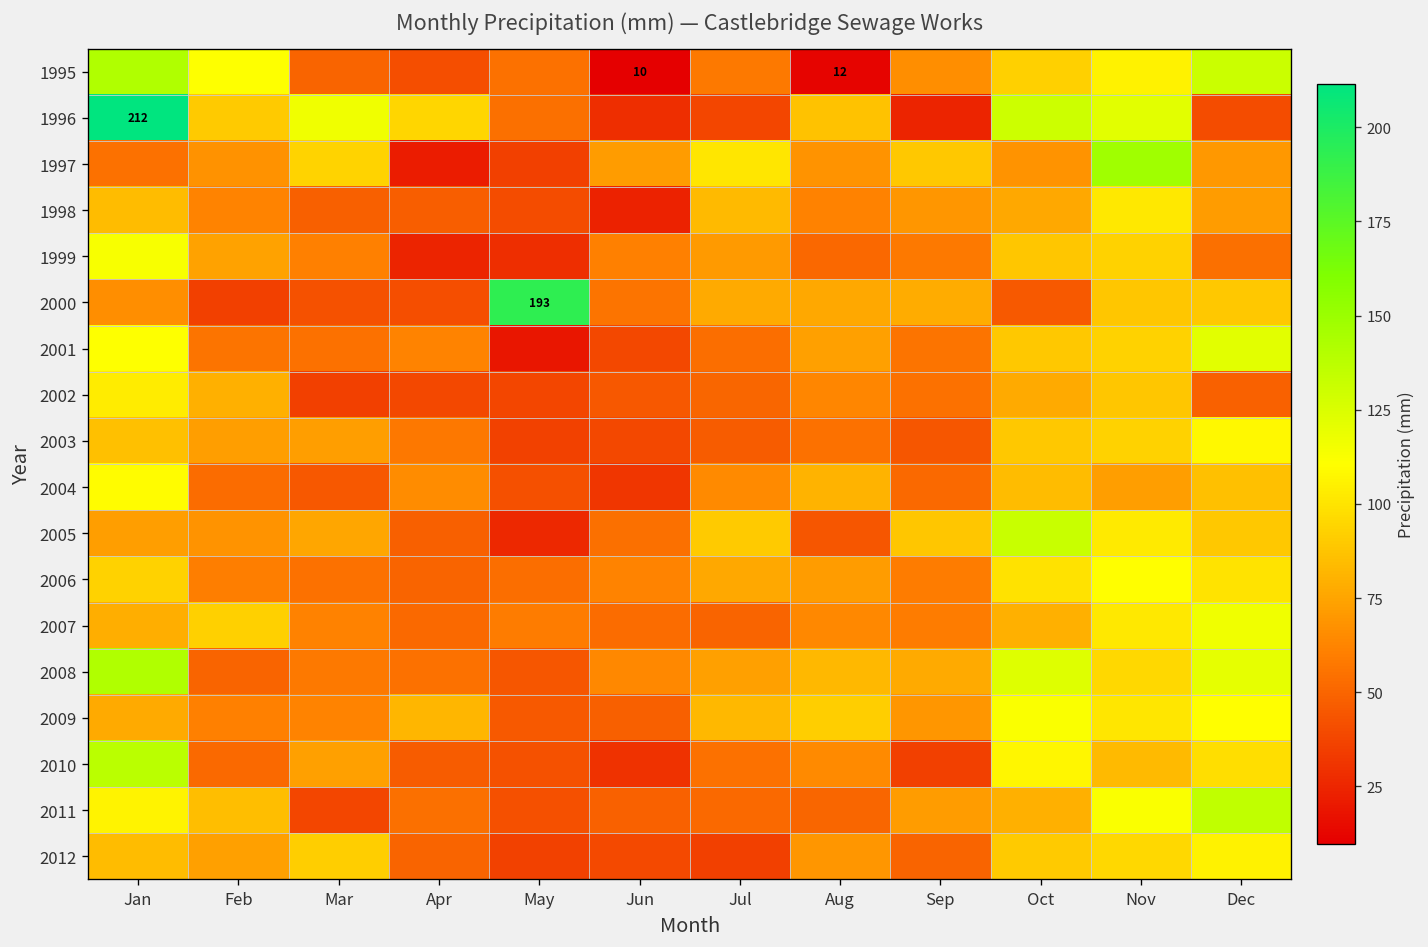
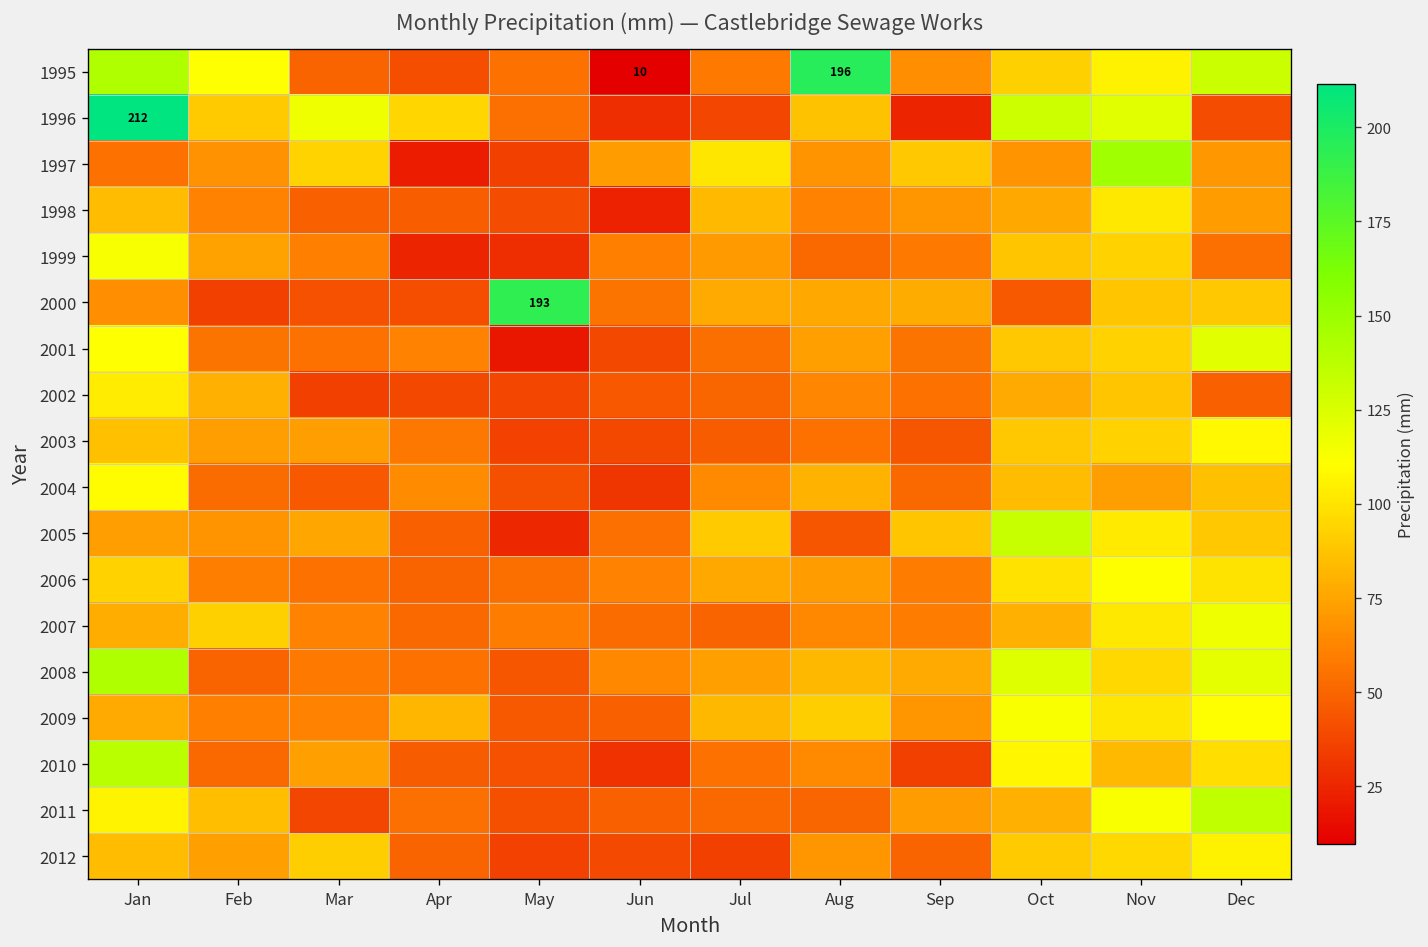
1995, Aug: 12 -> 196
